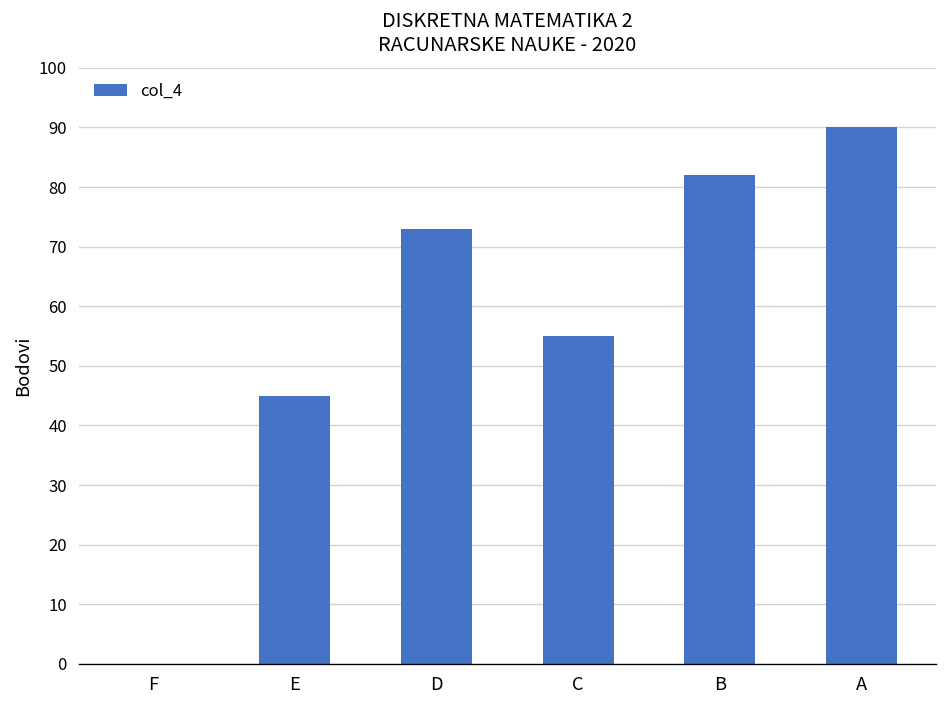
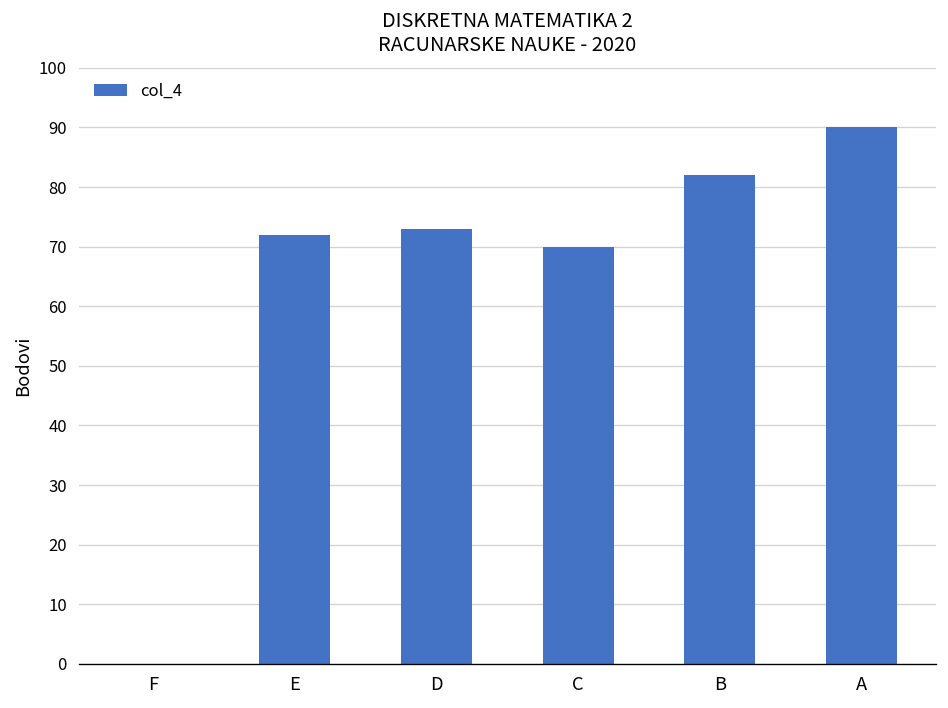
E: 45 -> 72
C: 55 -> 70
